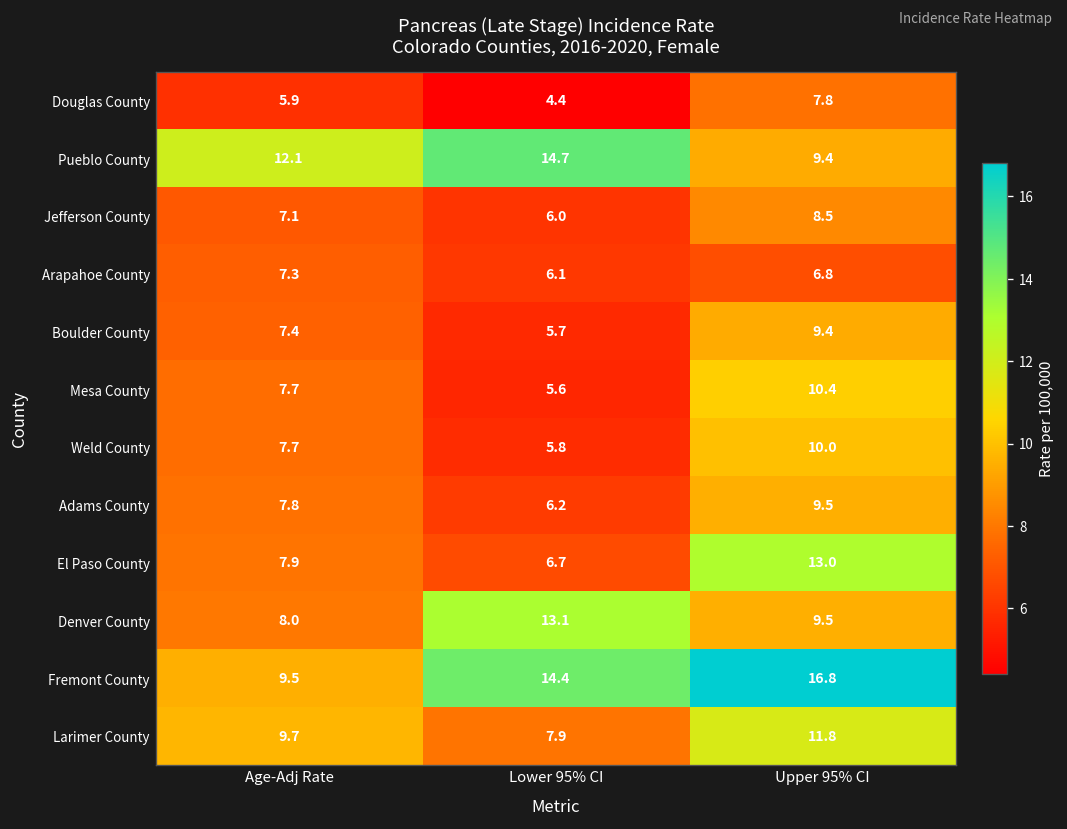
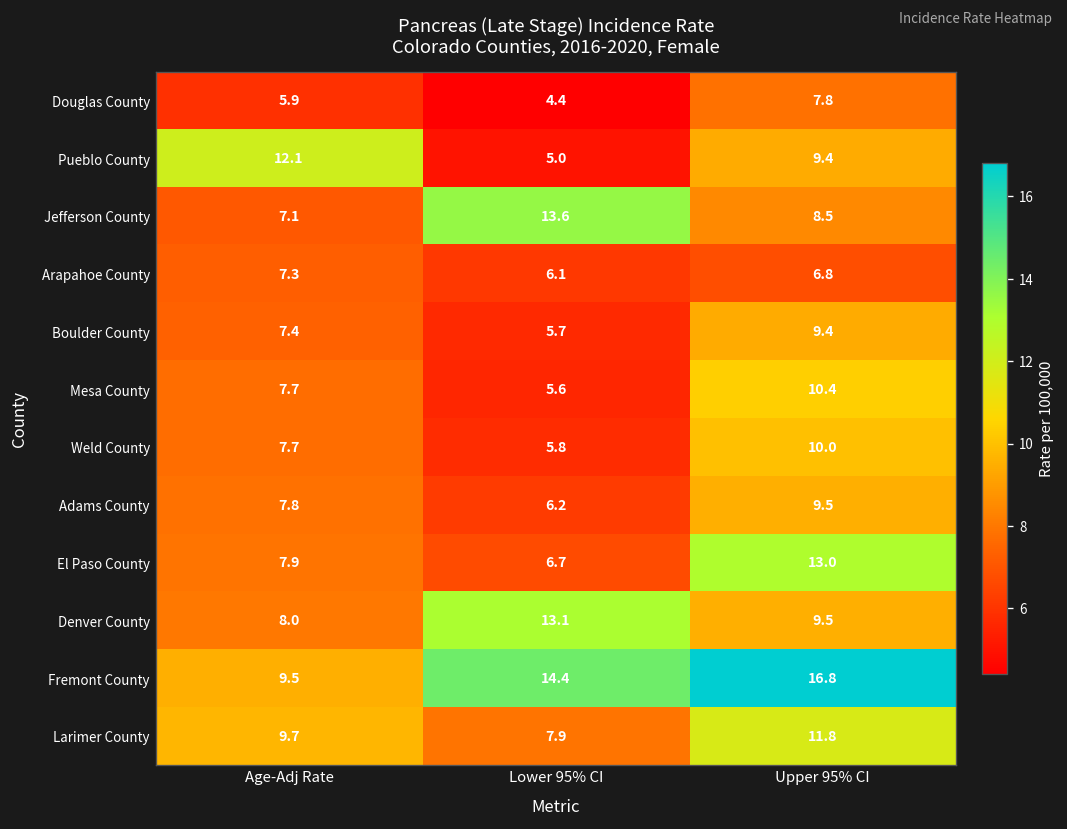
Pueblo County, Lower 95% CI: 14.7 -> 5.0
Jefferson County, Lower 95% CI: 6.0 -> 13.6
